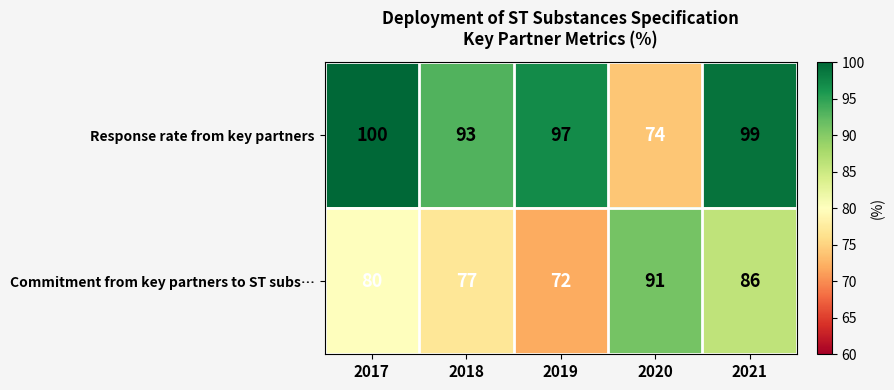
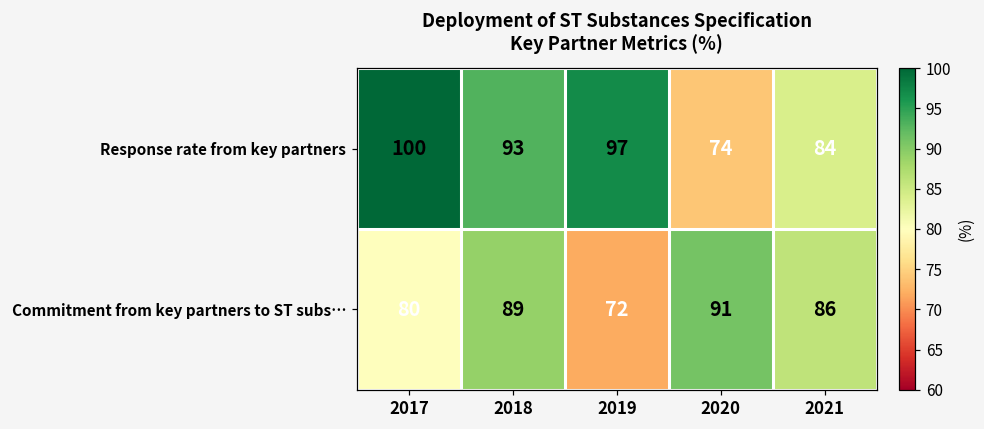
Response rate from key partners, 2021: 99 -> 84
Commitment from key partners to ST subs…, 2018: 77 -> 89
